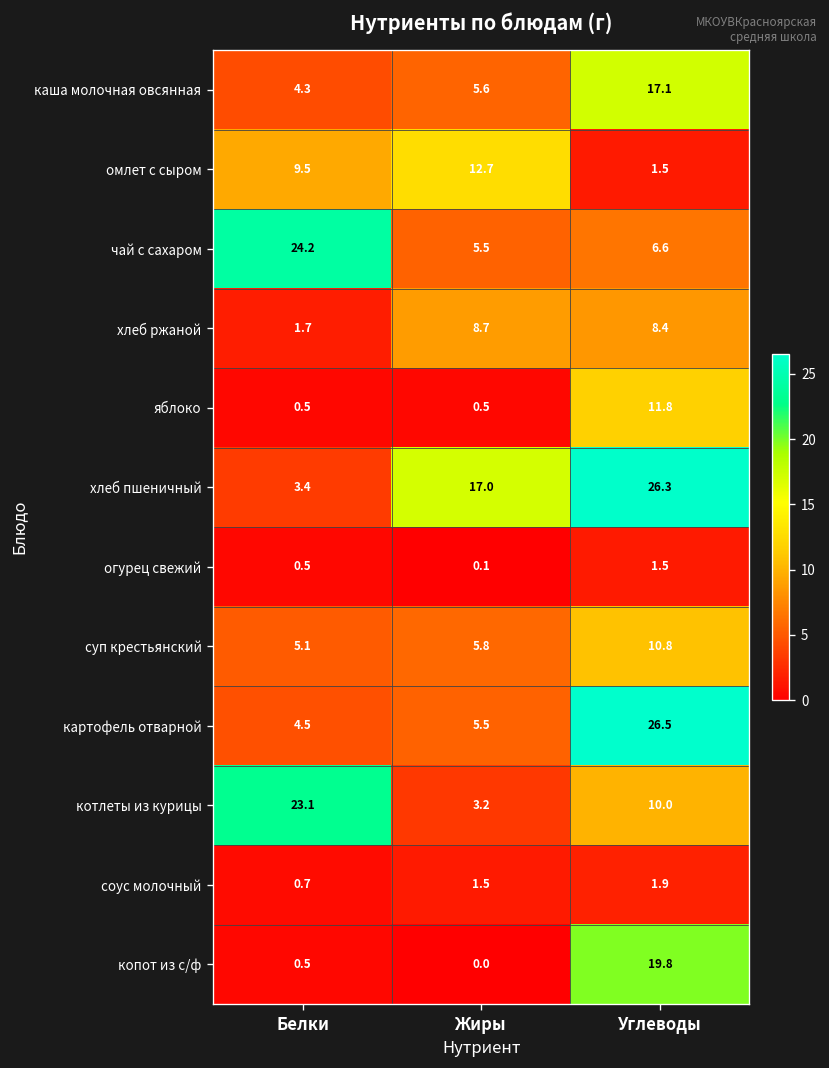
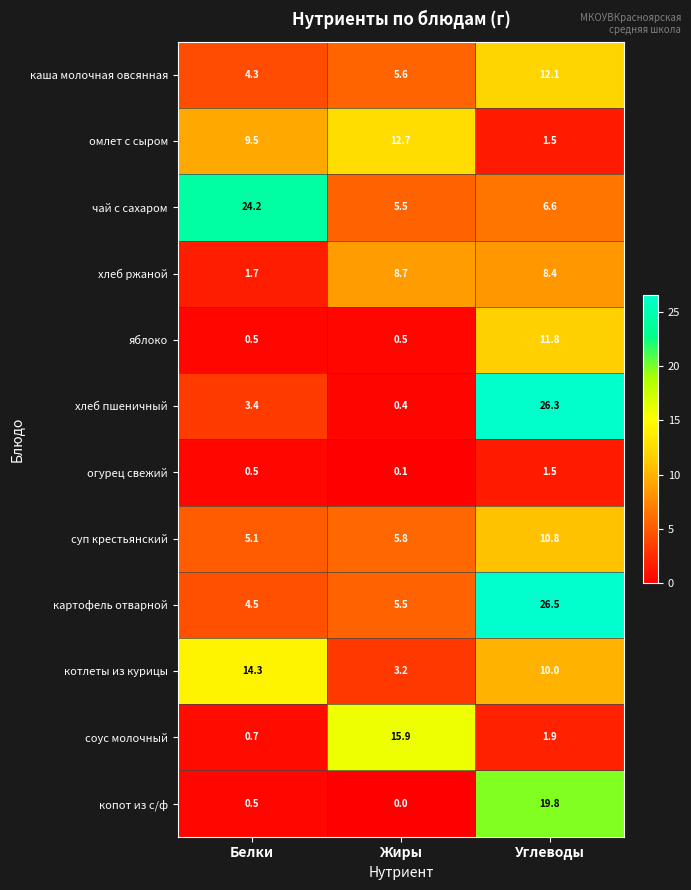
каша молочная овсянная, Углеводы: 17.1 -> 12.1
хлеб пшеничный, Жиры: 17.0 -> 0.4
котлеты из курицы, Белки: 23.1 -> 14.3
соус молочный, Жиры: 1.5 -> 15.9
